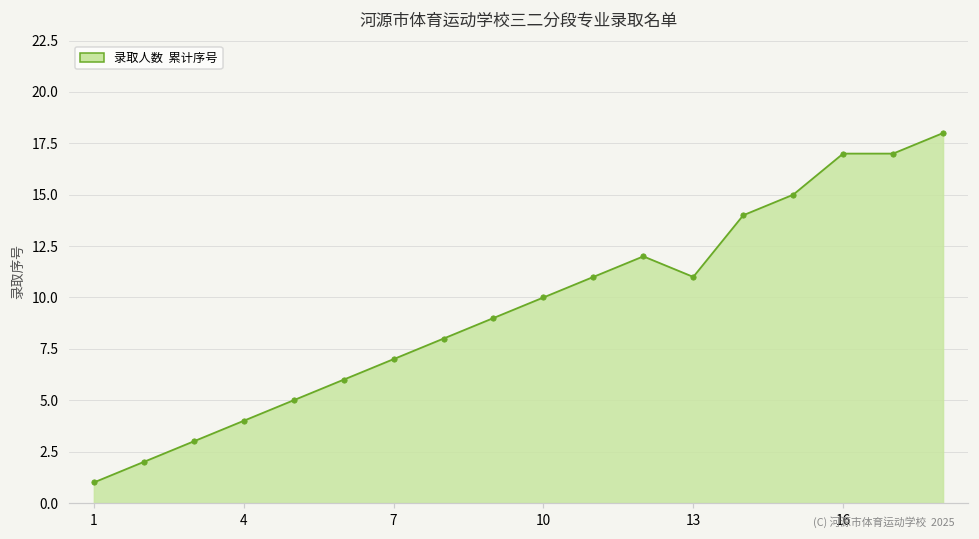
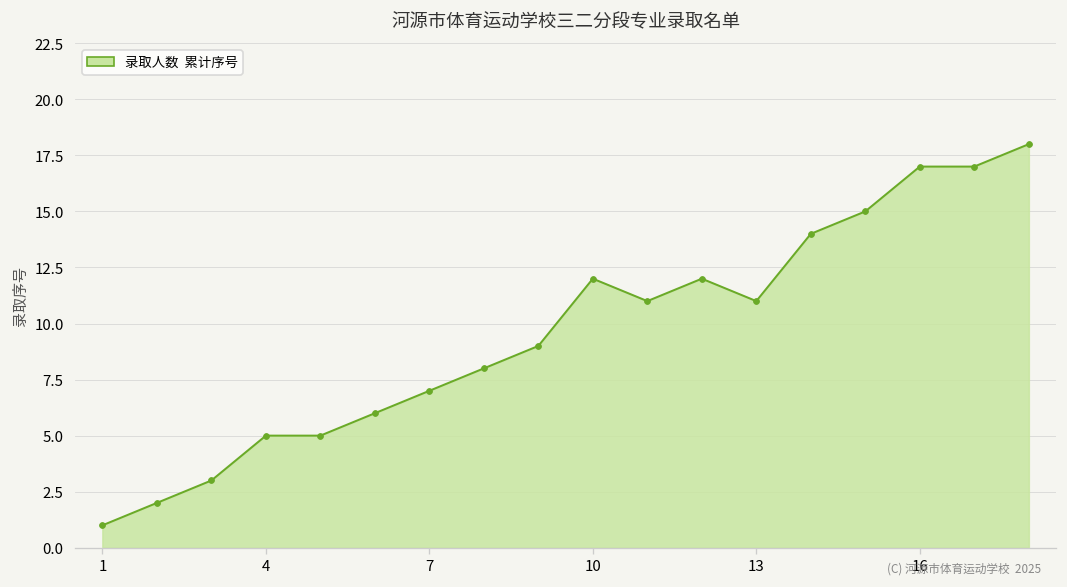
4: 4 -> 5
10: 10 -> 12
